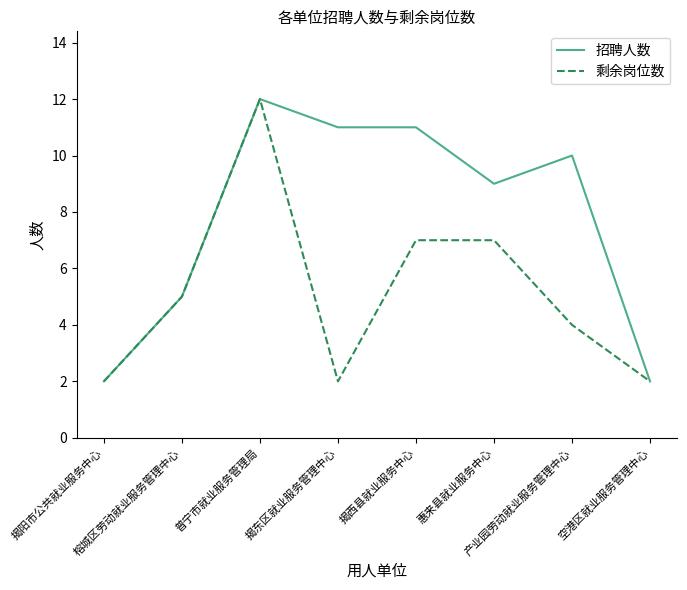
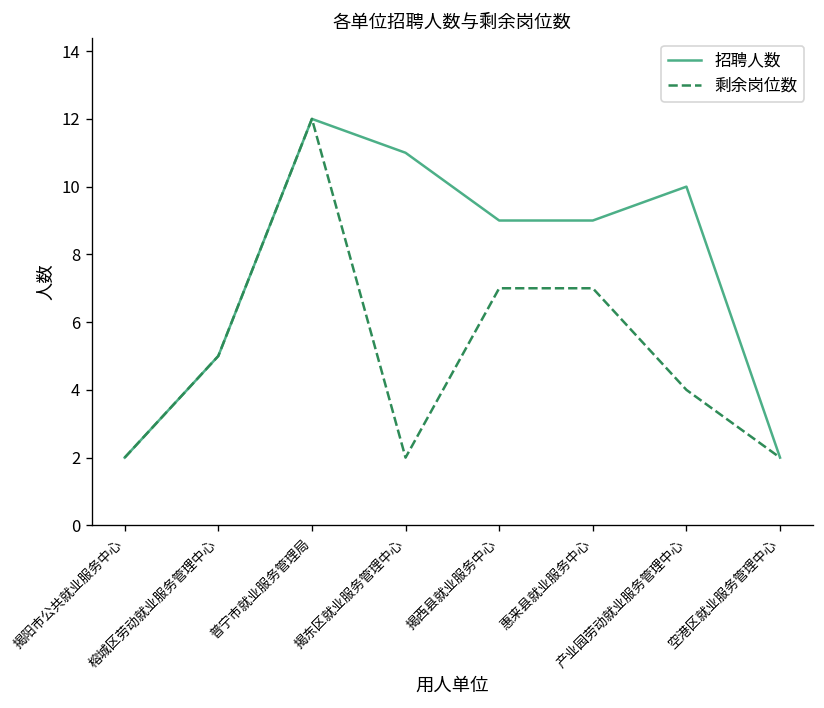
招聘人数, 揭西县就业服务中心: 11 -> 9
